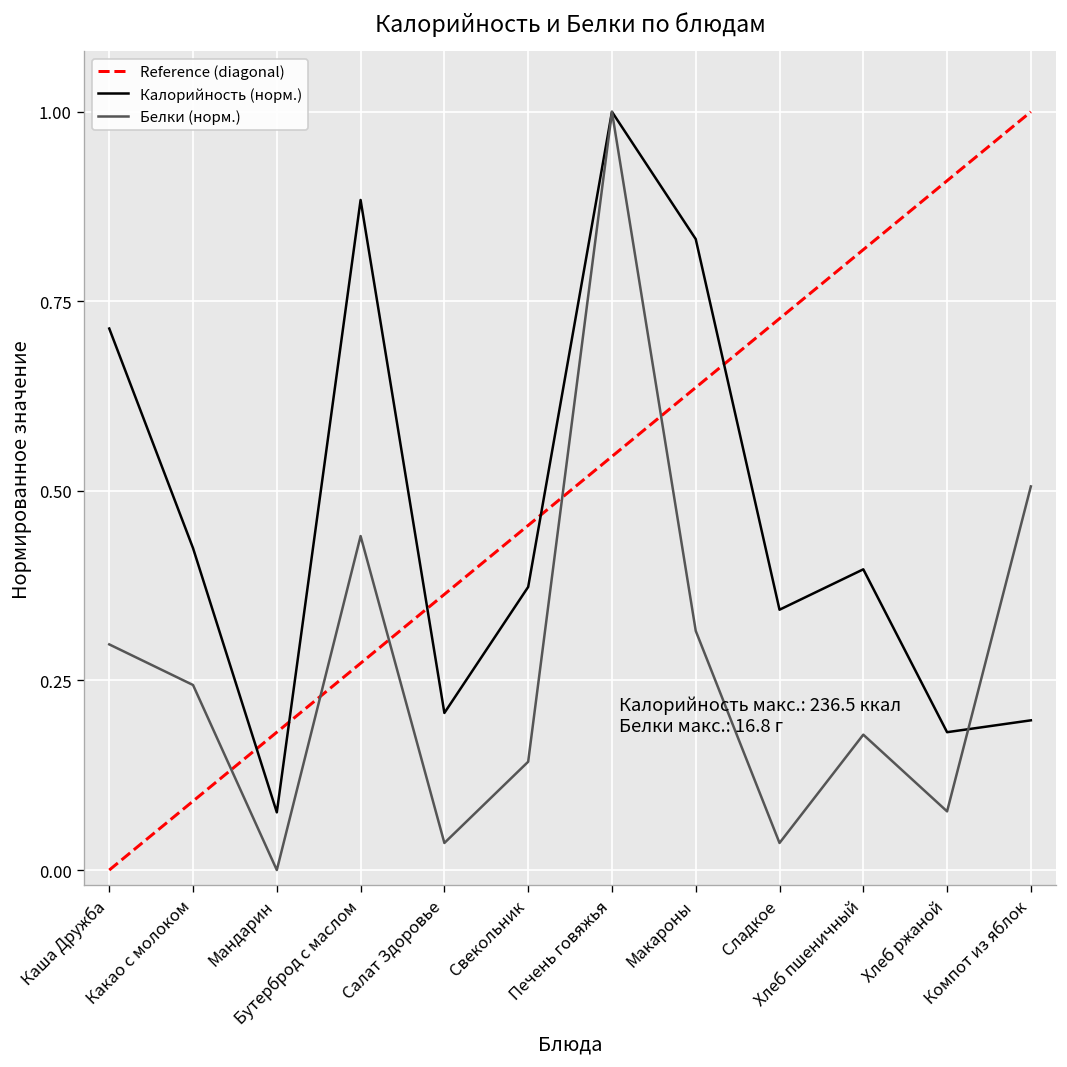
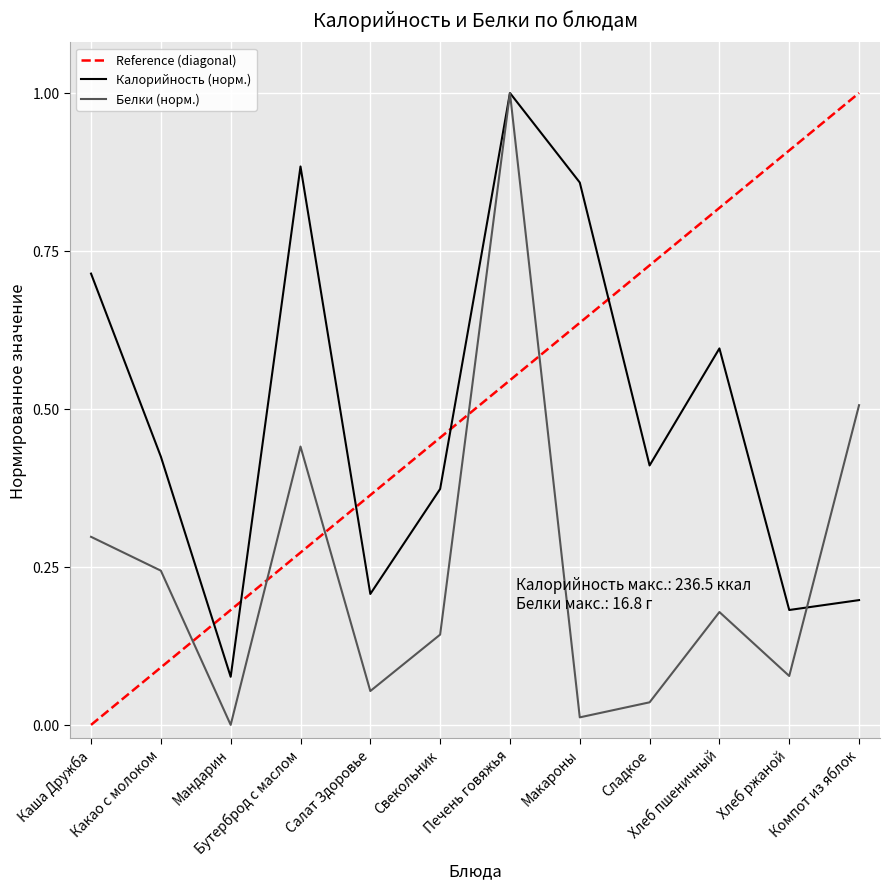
Белки (норм.), Салат Здоровье: 0.04 -> 0.05
Калорийность (норм.), Макароны: 0.83 -> 0.86
Белки (норм.), Макароны: 0.32 -> 0.01
Калорийность (норм.), Сладкое: 0.34 -> 0.41
Калорийность (норм.), Хлеб пшеничный: 0.40 -> 0.60
